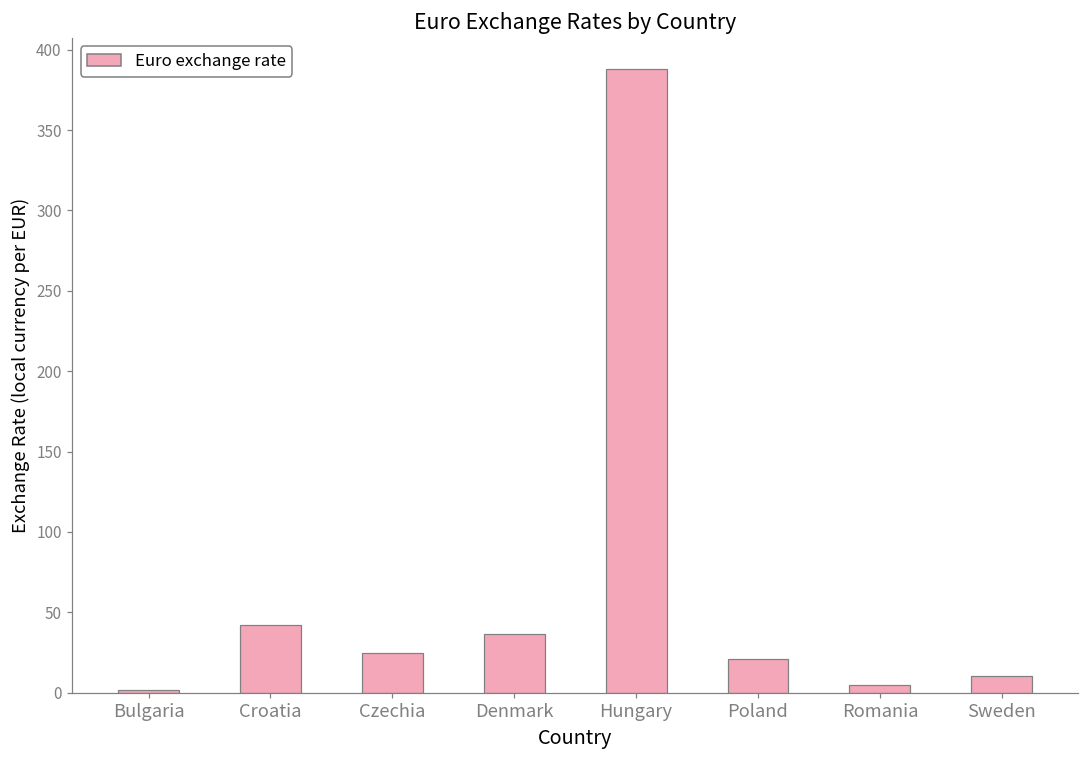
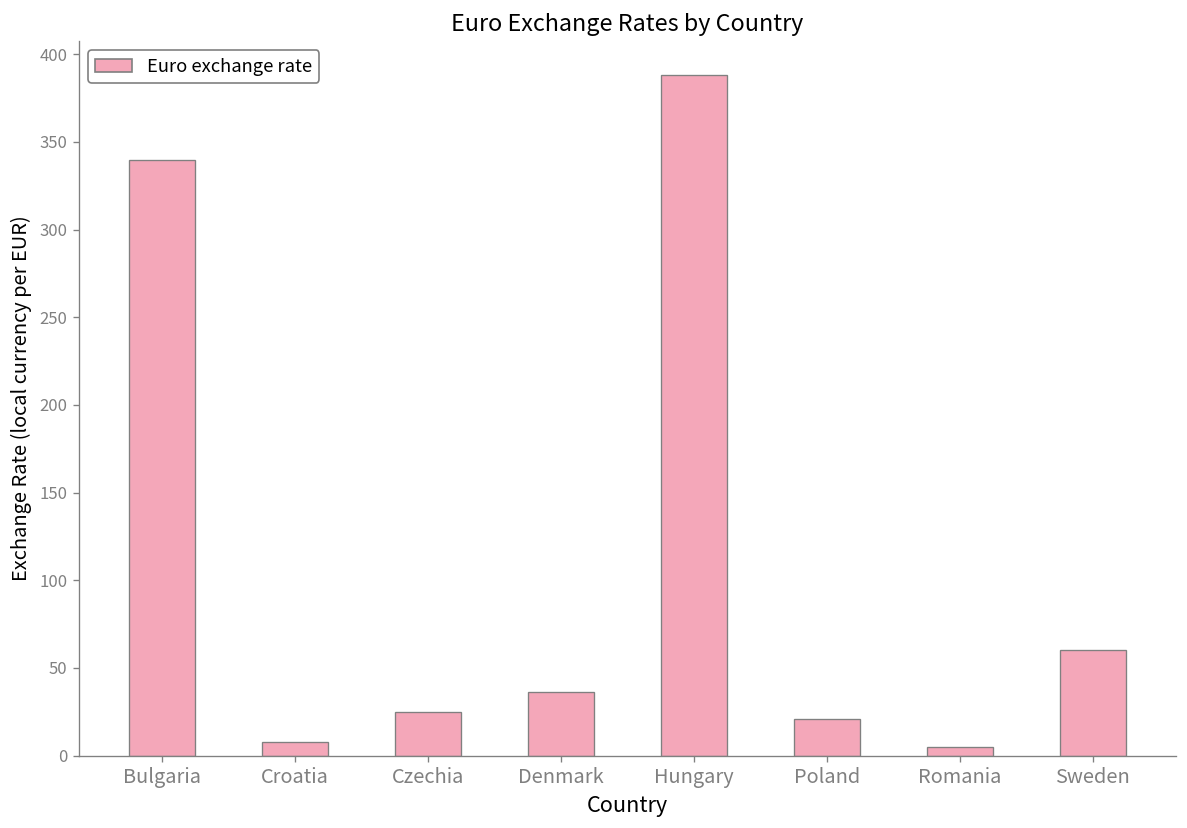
Bulgaria: 2 -> 340
Croatia: 42 -> 8
Sweden: 10 -> 60
